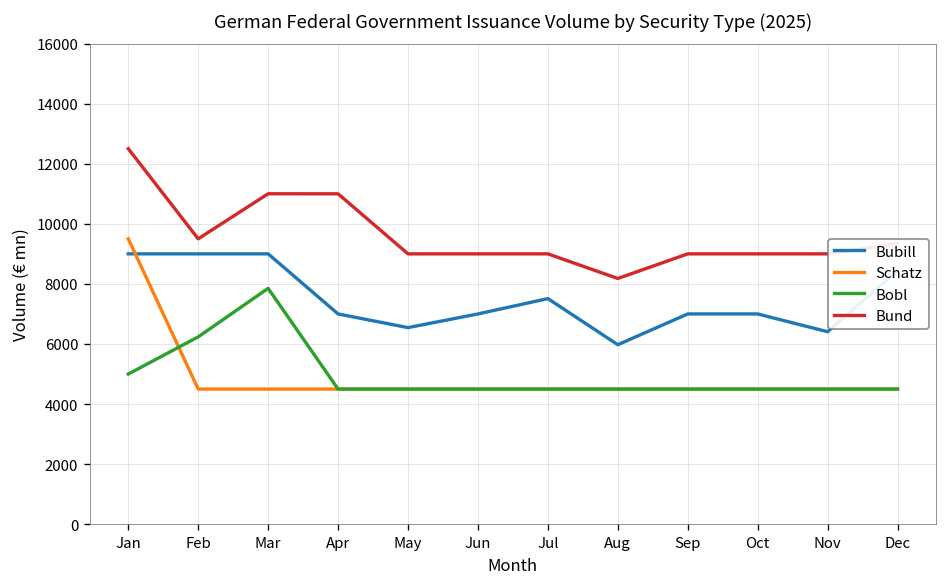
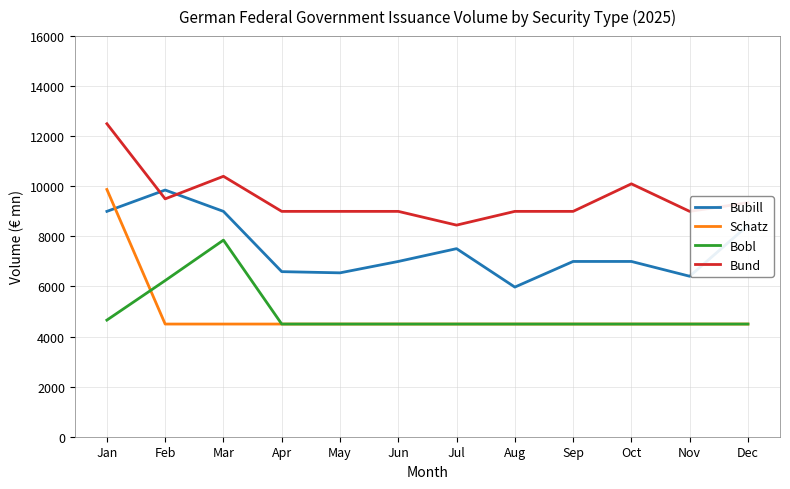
Schatz, Jan: 9500 -> 9900
Bobl, Jan: 5000 -> 4700
Bubill, Feb: 9000 -> 9900
Bund, Mar: 11000 -> 10400
Bubill, Apr: 7000 -> 6600
Bund, Apr: 11000 -> 9000
Bund, Jul: 9000 -> 8500
Bund, Aug: 8200 -> 9000
Bund, Oct: 9000 -> 10100
